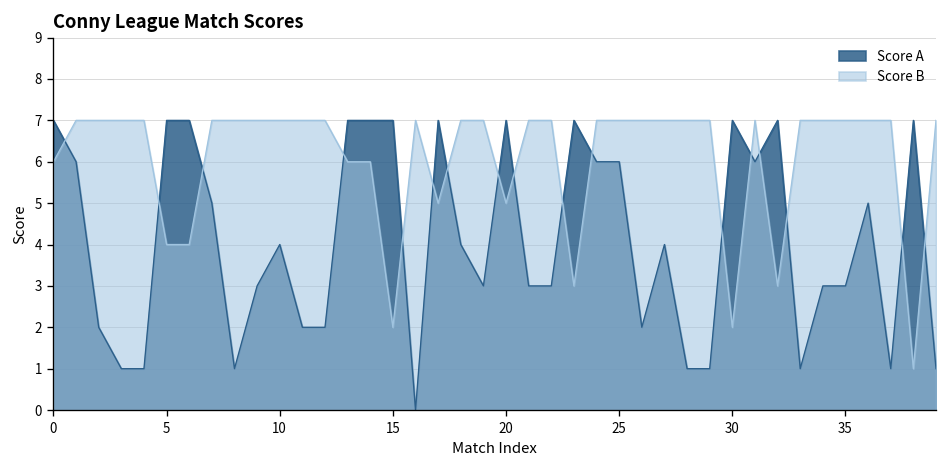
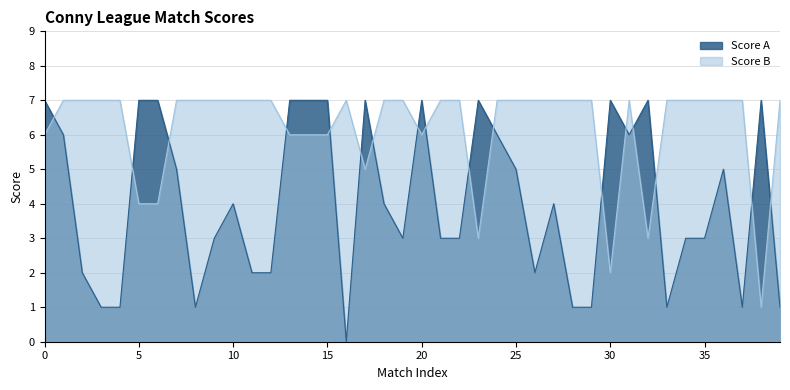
Score B, 15: 2 -> 6
Score B, 20: 5 -> 6
Score A, 25: 6 -> 5
